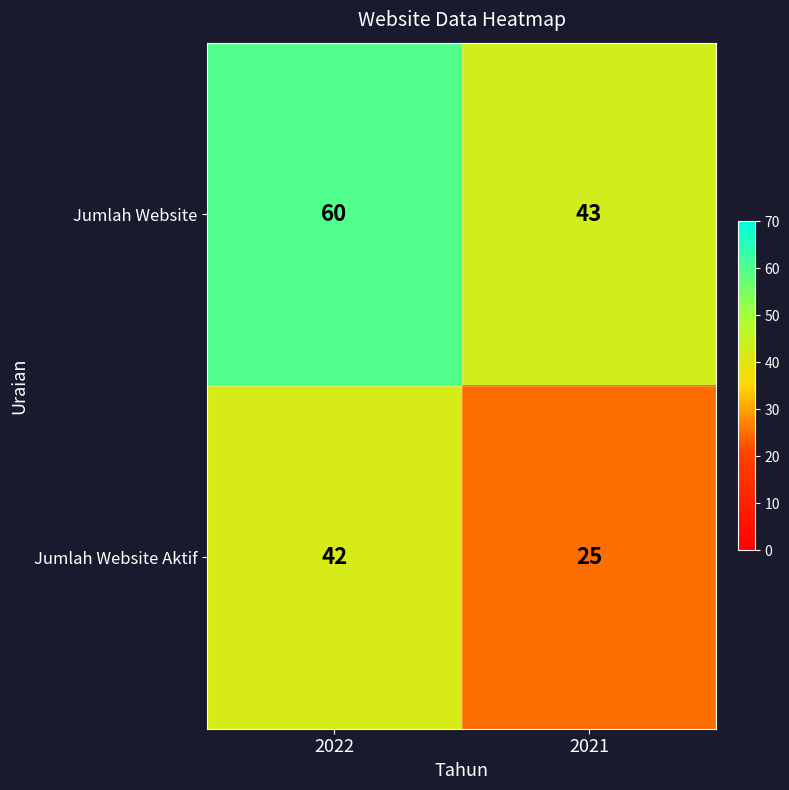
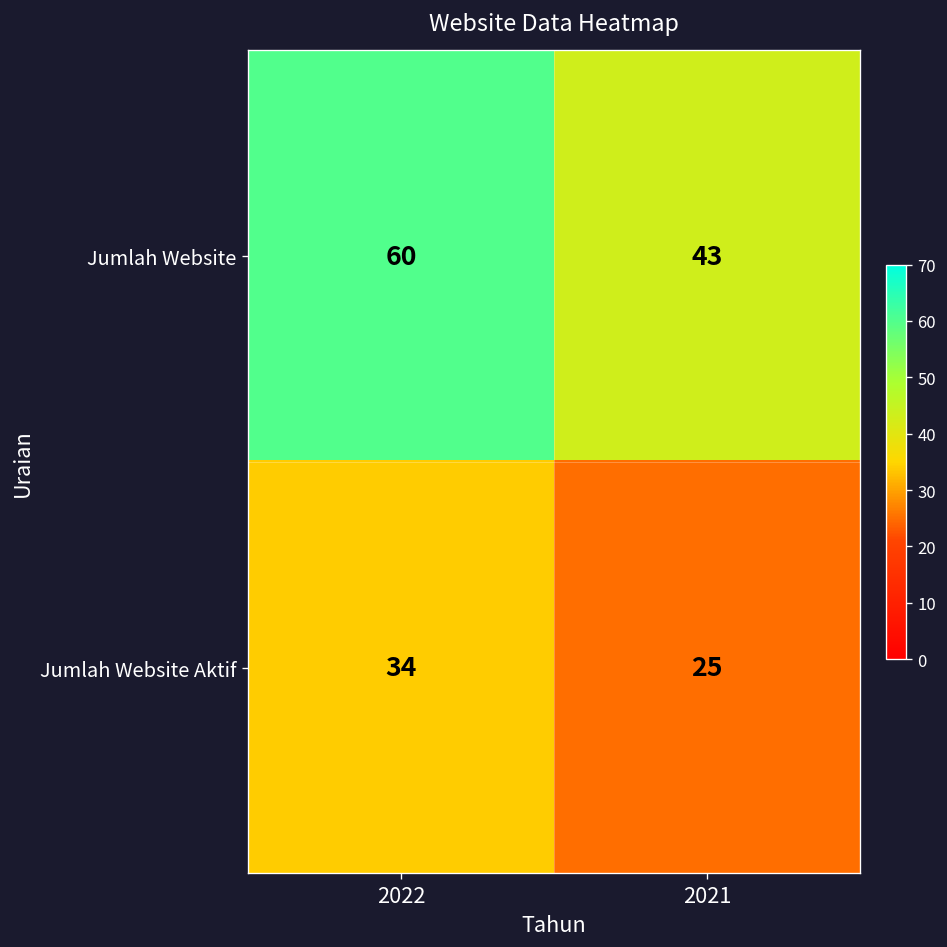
Jumlah Website Aktif, 2022: 42 -> 34
